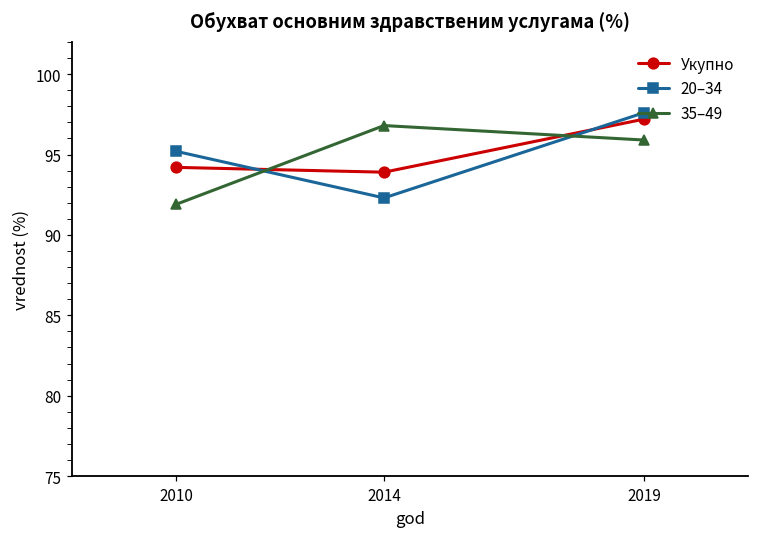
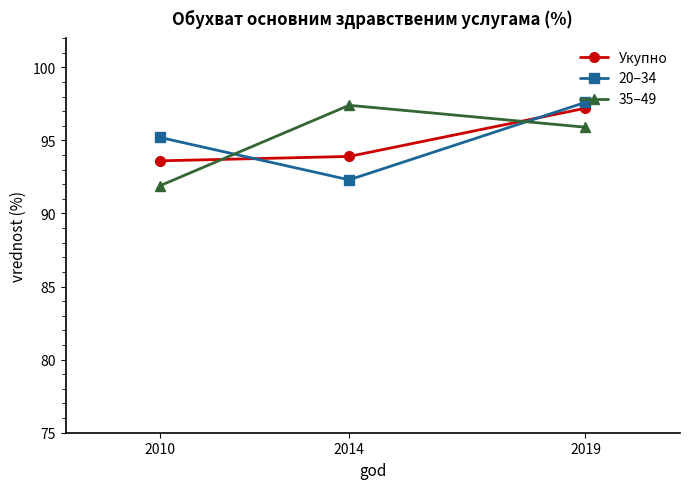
Укупно, 2010: 94.2 -> 93.6
35–49, 2014: 96.8 -> 97.4
